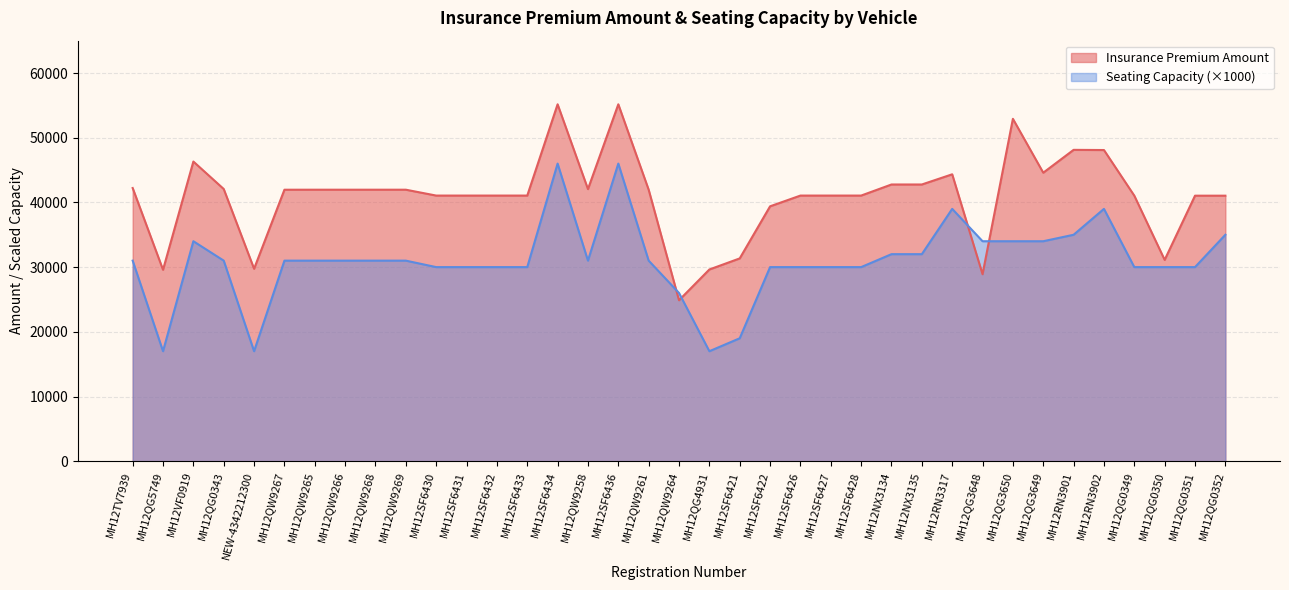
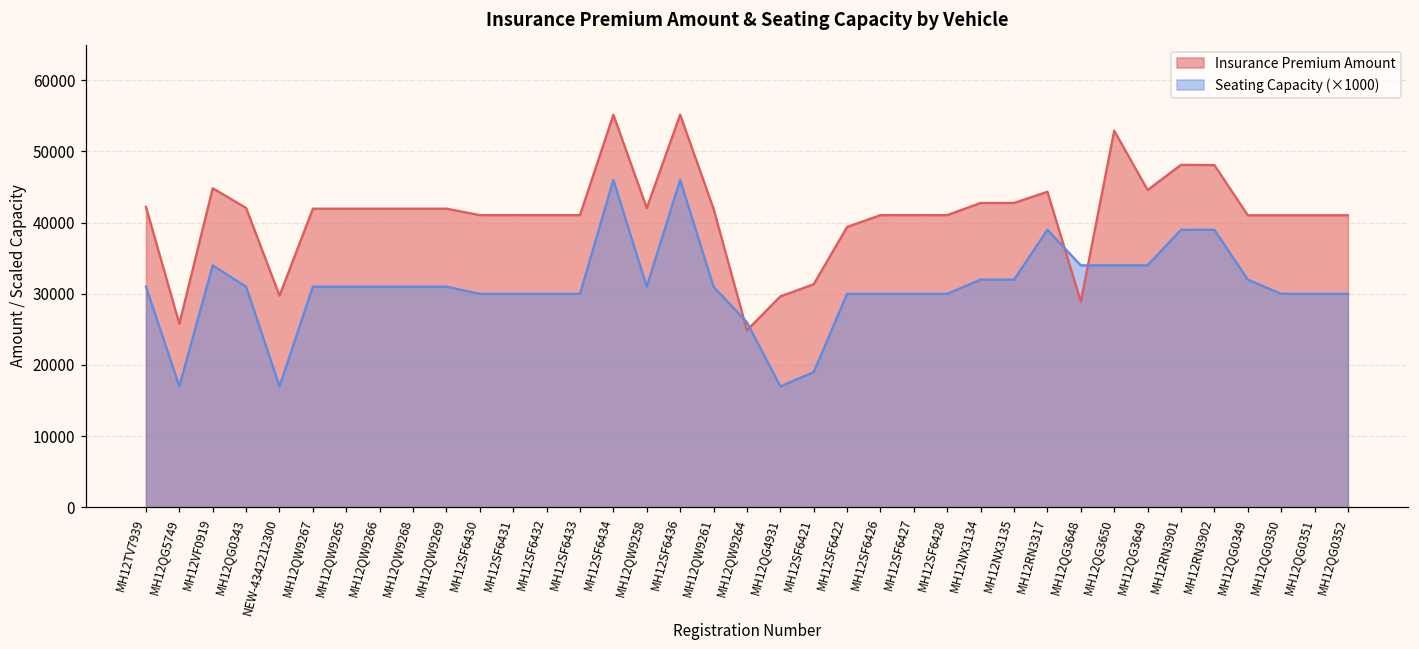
Insurance Premium Amount, MH12QG5749: 30000 -> 26000
Insurance Premium Amount, MH12VF0919: 46000 -> 45000
Seating Capacity (×1000), MH12RN3901: 35000 -> 39000
Seating Capacity (×1000), MH12QG0349: 30000 -> 32000
Insurance Premium Amount, MH12QG0350: 31000 -> 41000
Seating Capacity (×1000), MH12QG0352: 35000 -> 30000
